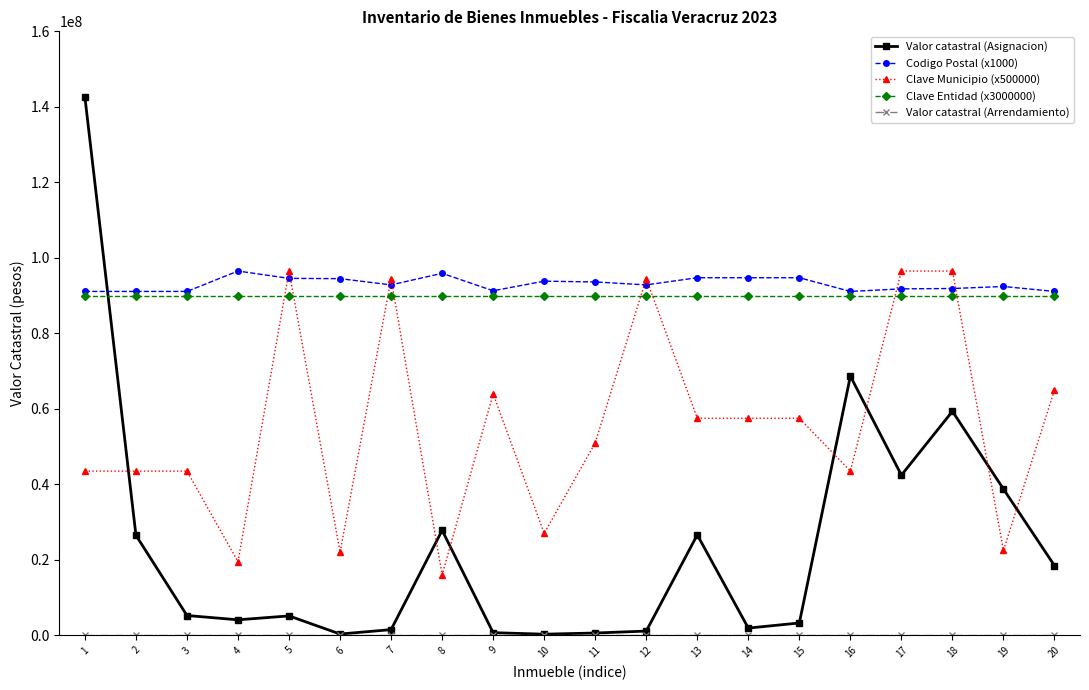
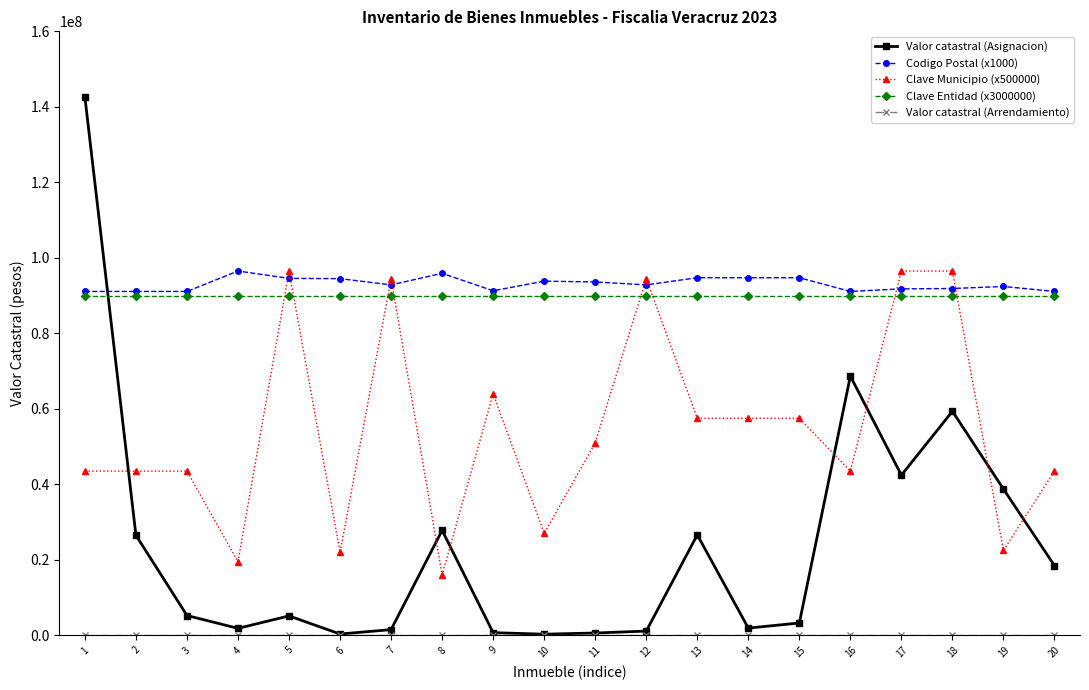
Valor catastral (Asignacion), 4: 4000000 -> 2000000
Clave Municipio (x500000), 20: 65000000 -> 44000000
